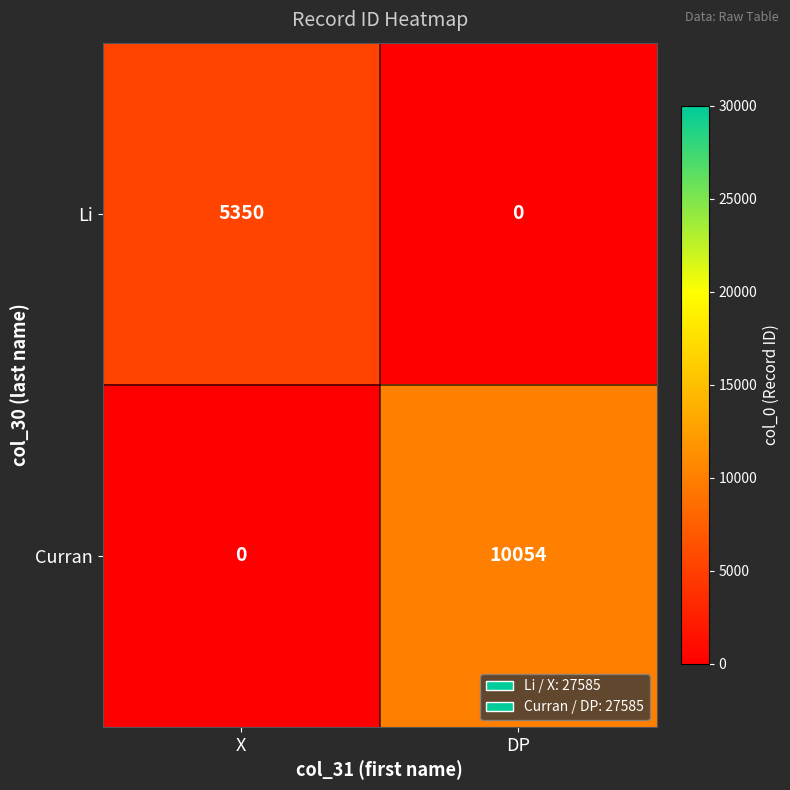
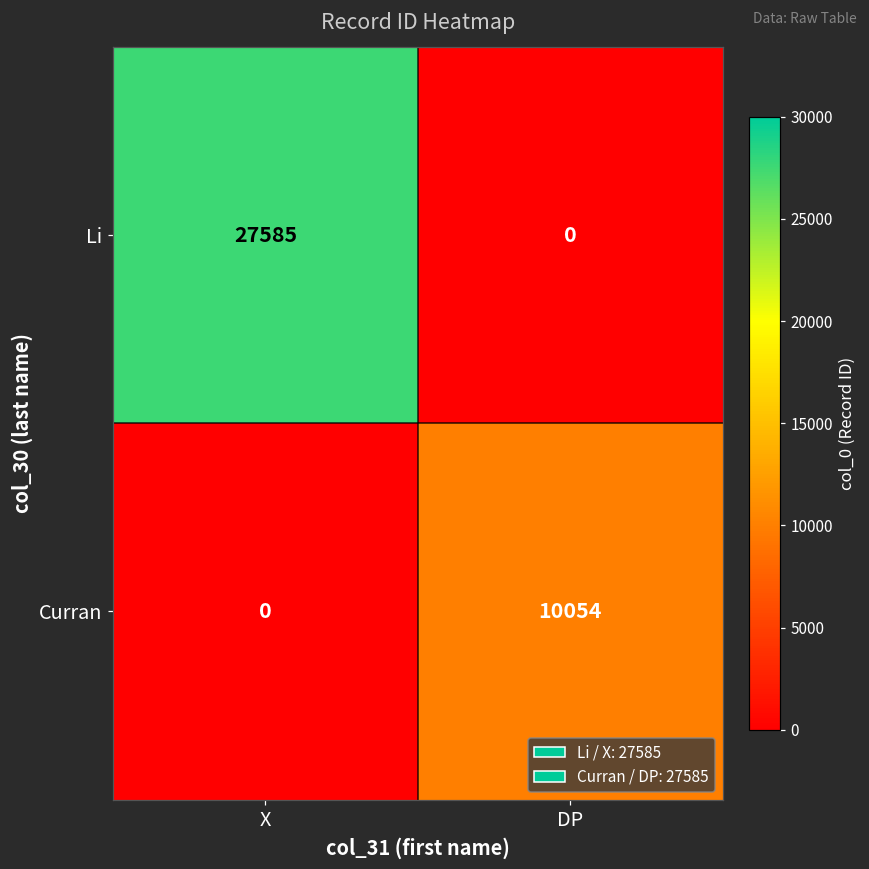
Li, X: 5350 -> 27585
